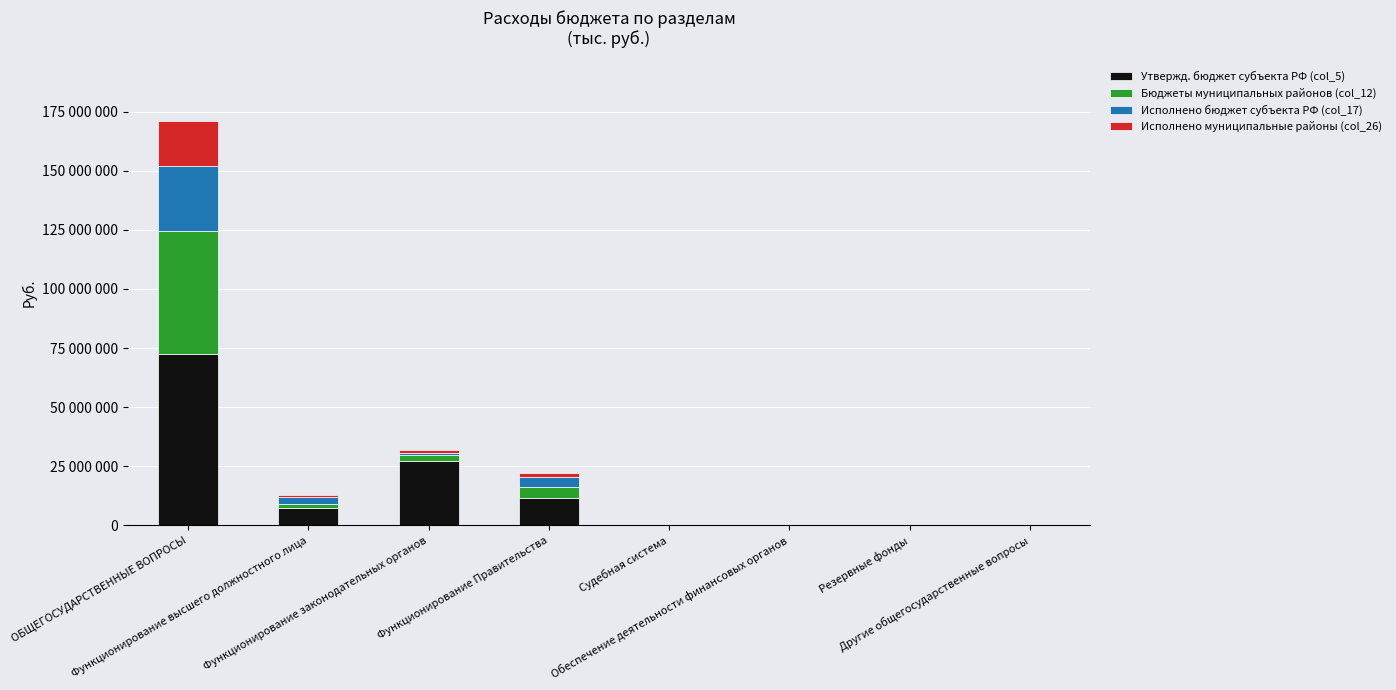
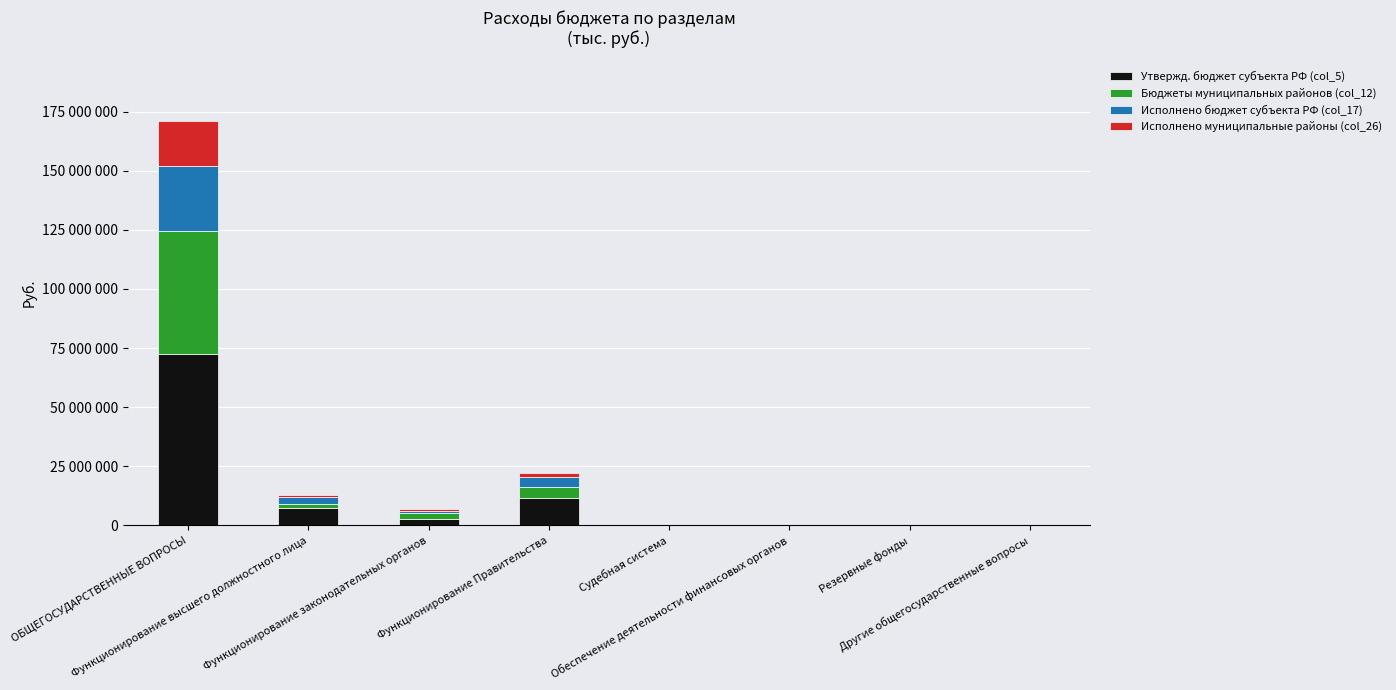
Утвержд. бюджет субъекта РФ (col_5), Функционирование законодательных органов: 27000000 -> 3000000
